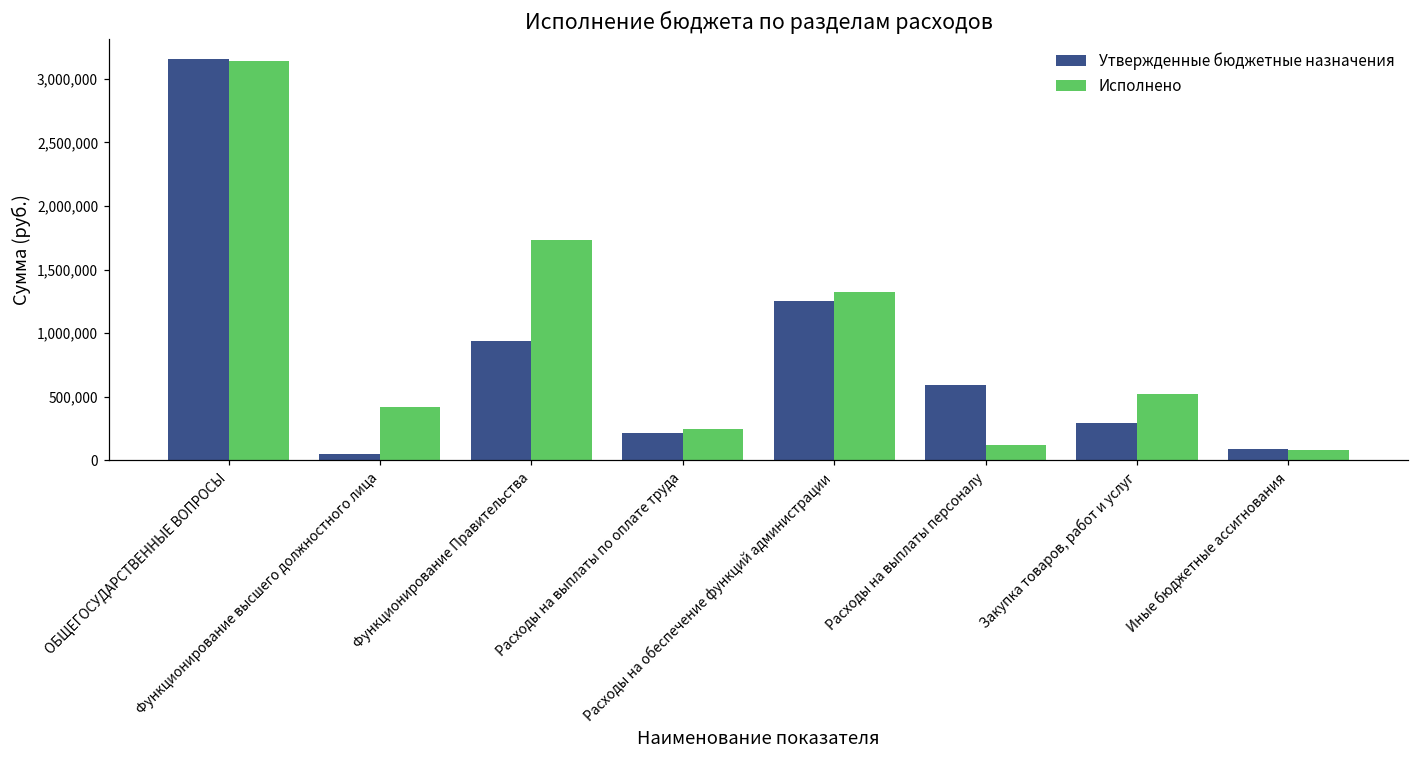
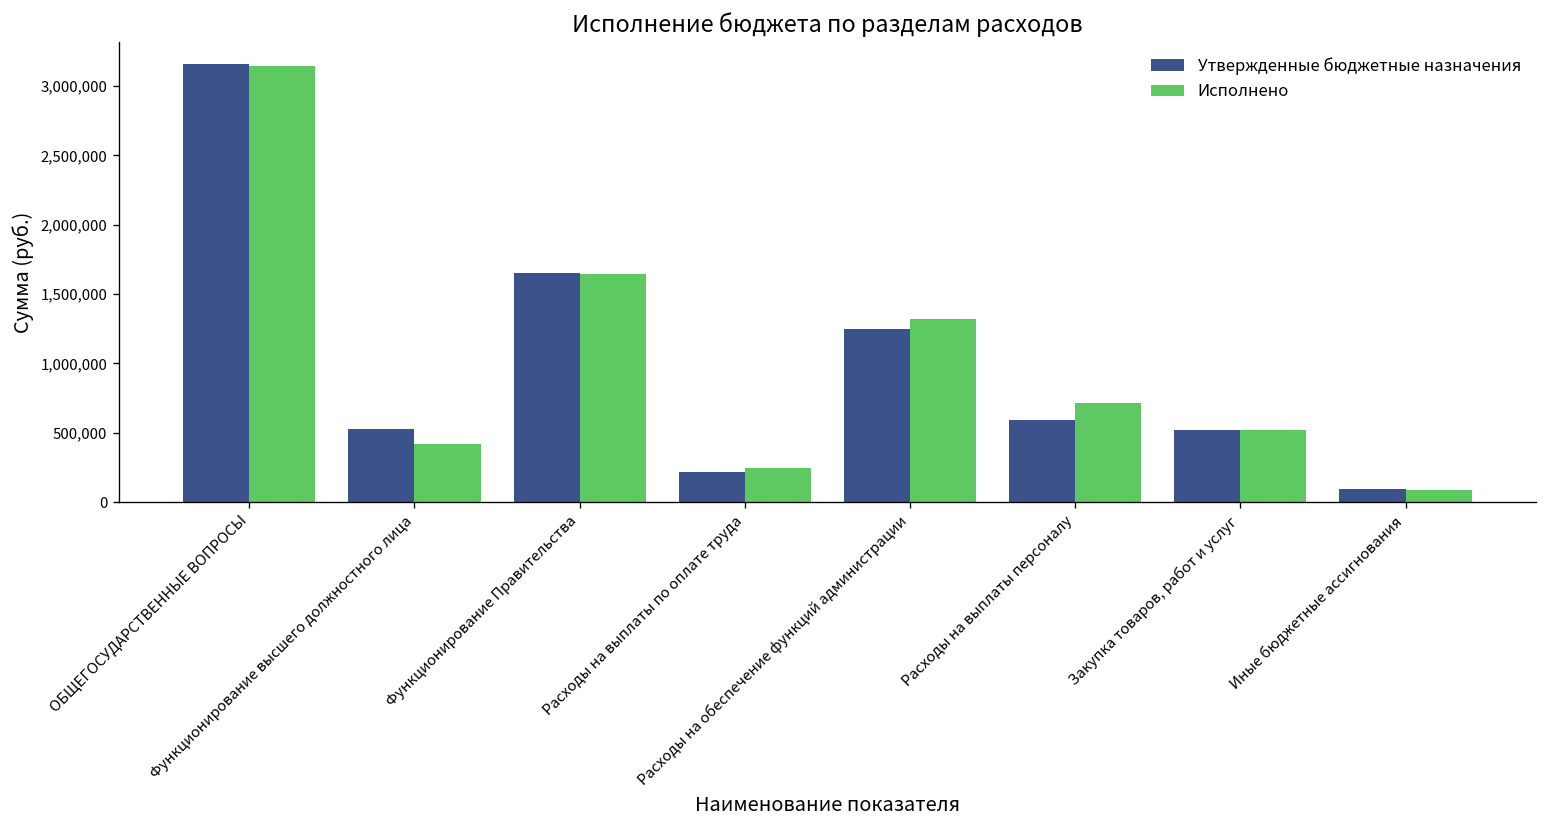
Утвержденные бюджетные назначения, Функционирование высшего должностного лица: 50,000 -> 520,000
Утвержденные бюджетные назначения, Функционирование Правительства: 930,000 -> 1,660,000
Исполнено, Функционирование Правительства: 1,730,000 -> 1,640,000
Исполнено, Расходы на выплаты персоналу: 120,000 -> 710,000
Утвержденные бюджетные назначения, Закупка товаров, работ и услуг: 290,000 -> 520,000
